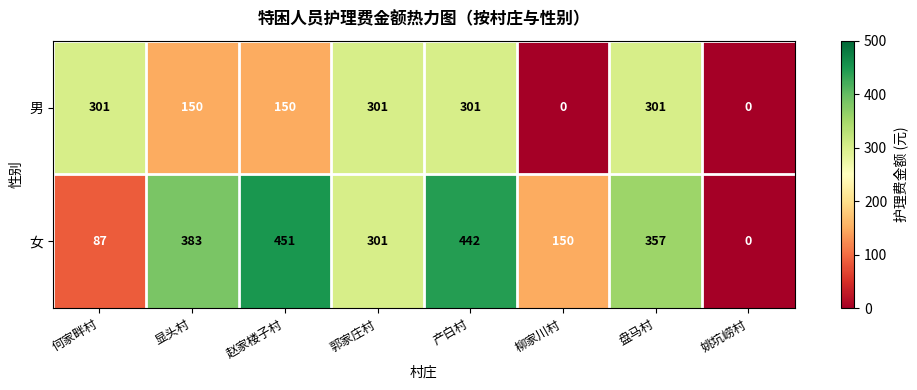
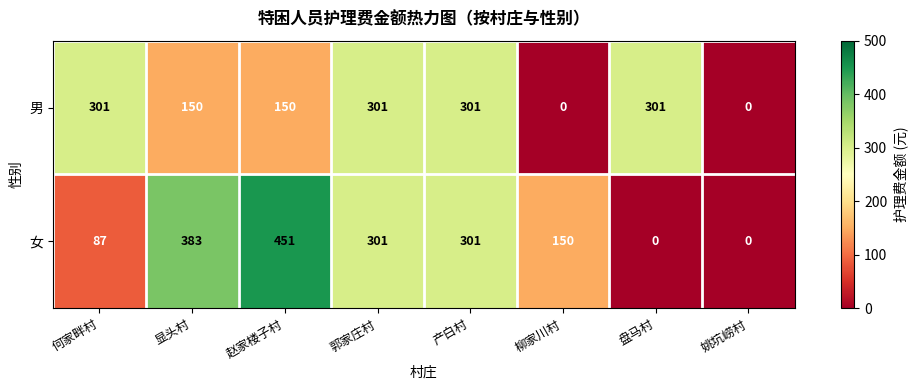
女, 产白村: 442 -> 301
女, 盘马村: 357 -> 0
